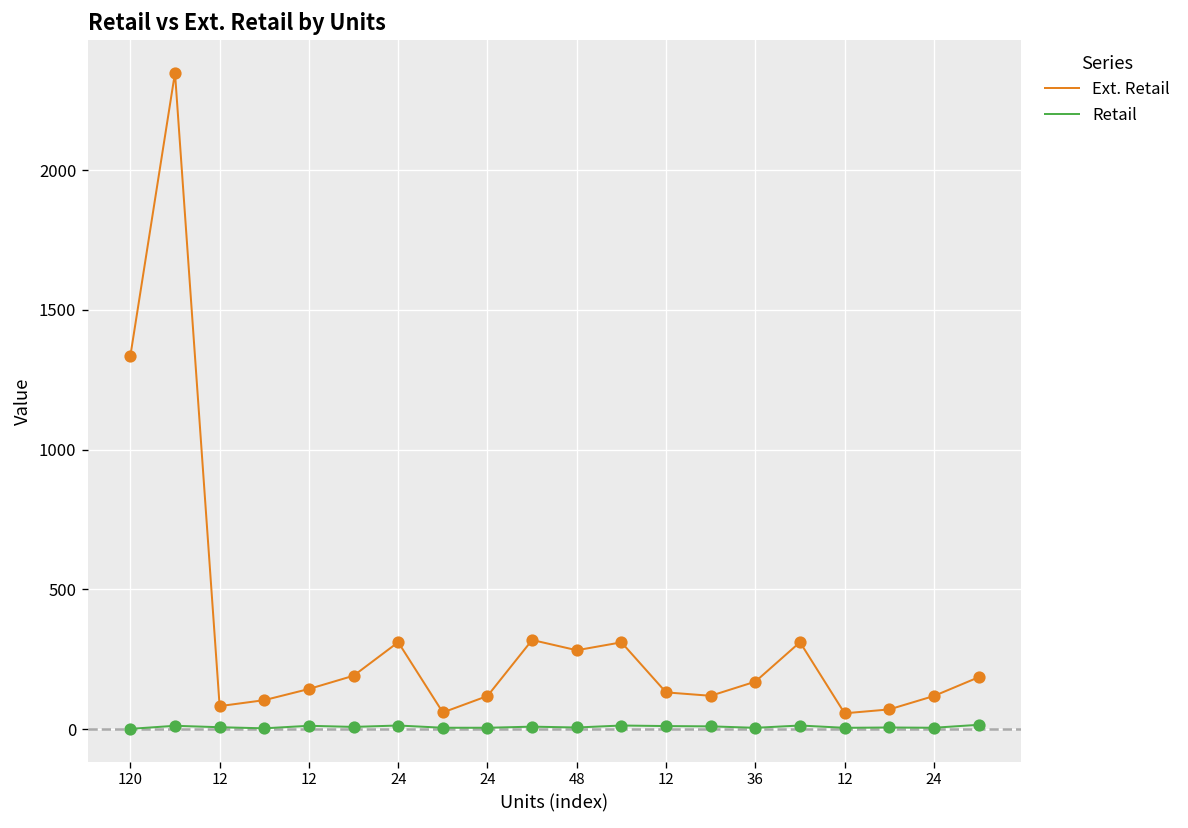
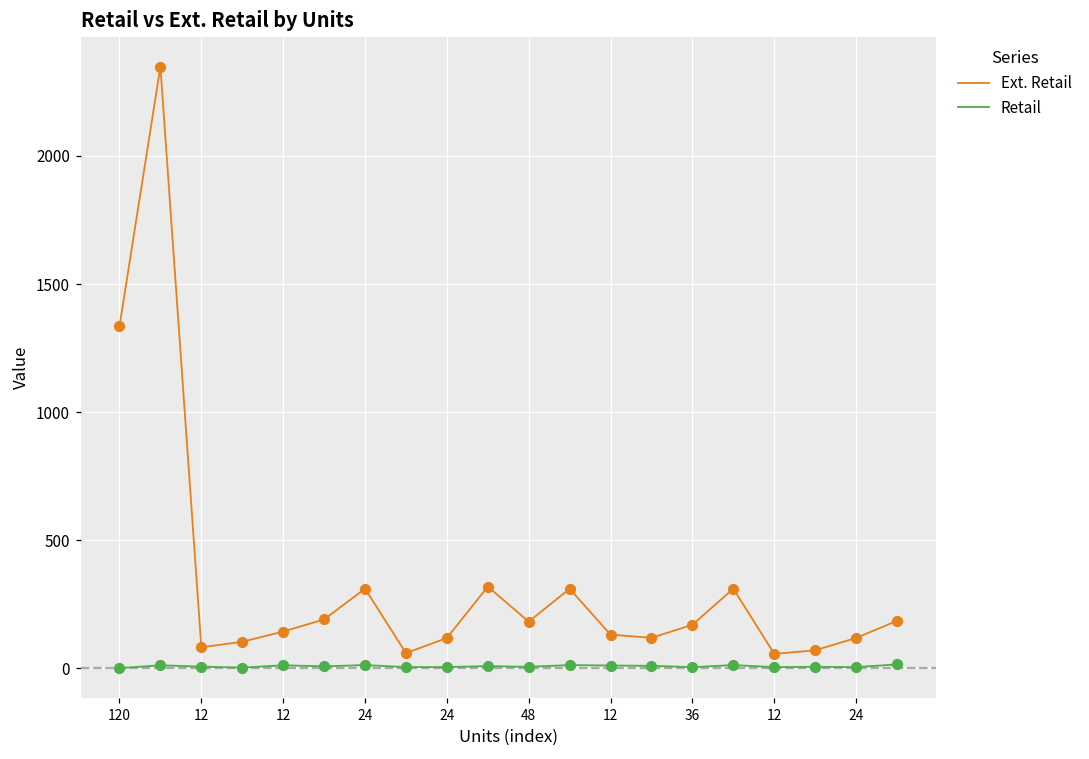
Ext. Retail, 48: 280 -> 180
